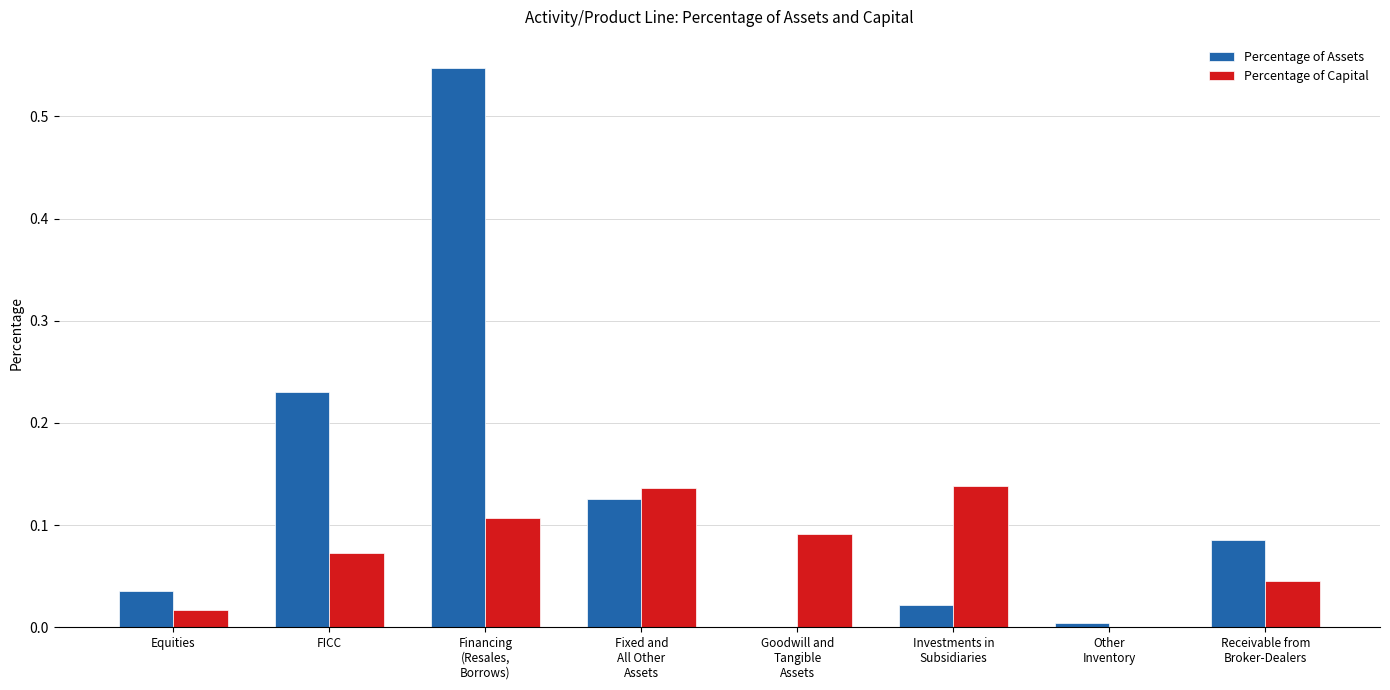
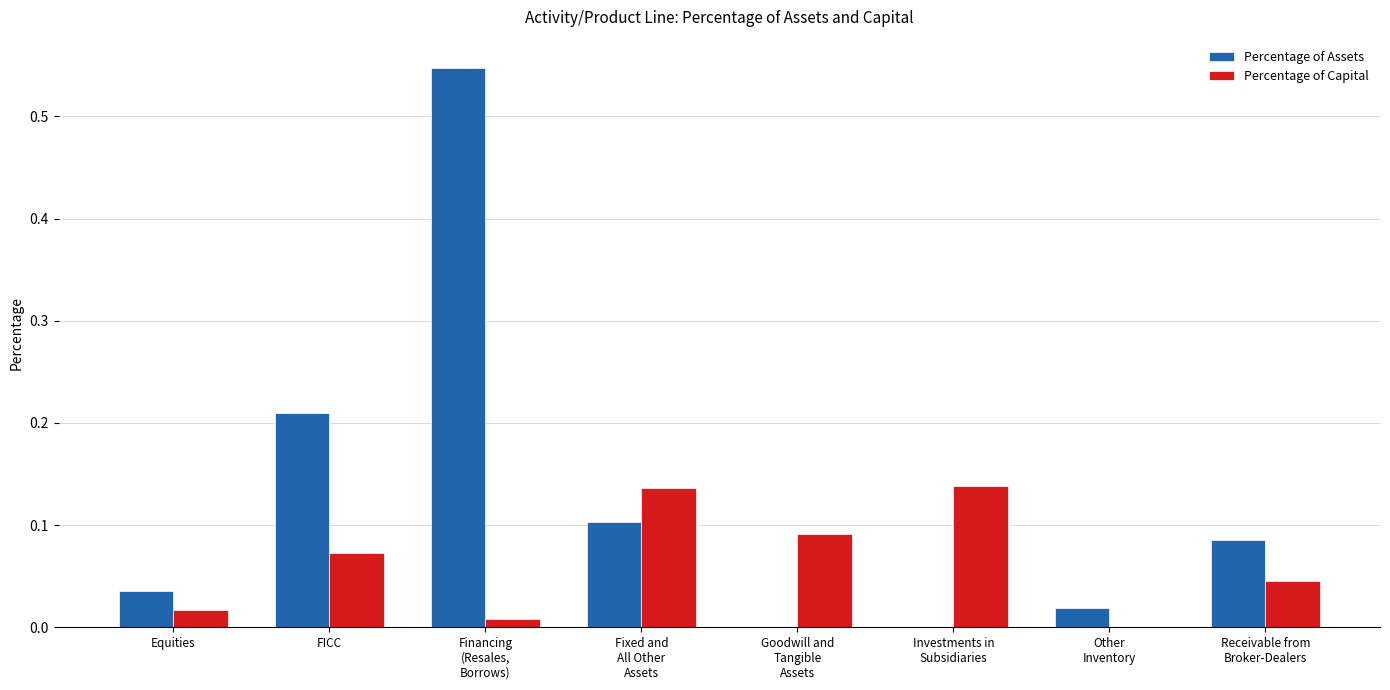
Percentage of Assets, FICC: 0.230 -> 0.210
Percentage of Capital, Financing (Resales, Borrows): 0.107 -> 0.008
Percentage of Assets, Fixed and All Other Assets: 0.125 -> 0.103
Percentage of Assets, Investments in Subsidiaries: 0.022 -> 0.000
Percentage of Assets, Other Inventory: 0.004 -> 0.019
